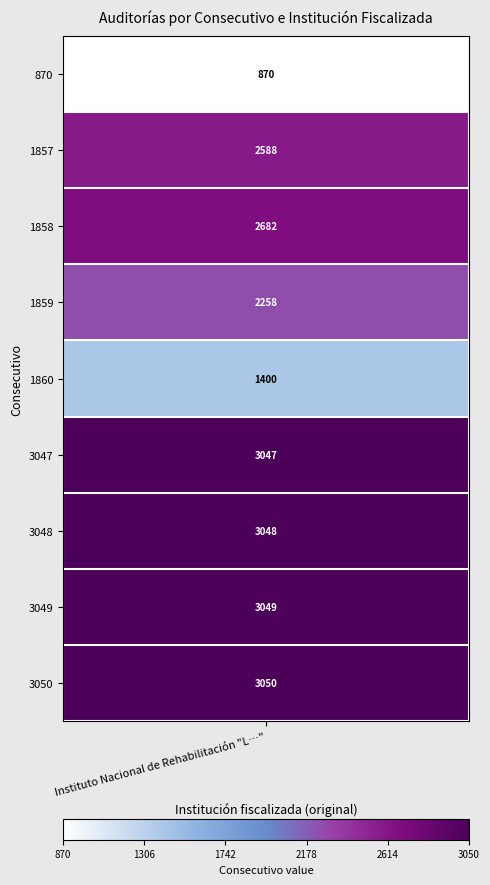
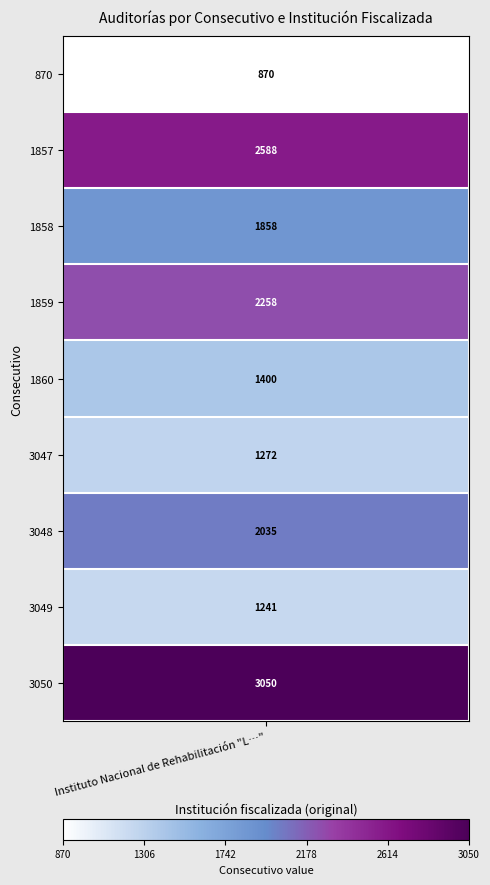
1858, Instituto Nacional de Rehabilitación "L…": 2682 -> 1858
3047, Instituto Nacional de Rehabilitación "L…": 3047 -> 1272
3048, Instituto Nacional de Rehabilitación "L…": 3048 -> 2035
3049, Instituto Nacional de Rehabilitación "L…": 3049 -> 1241
